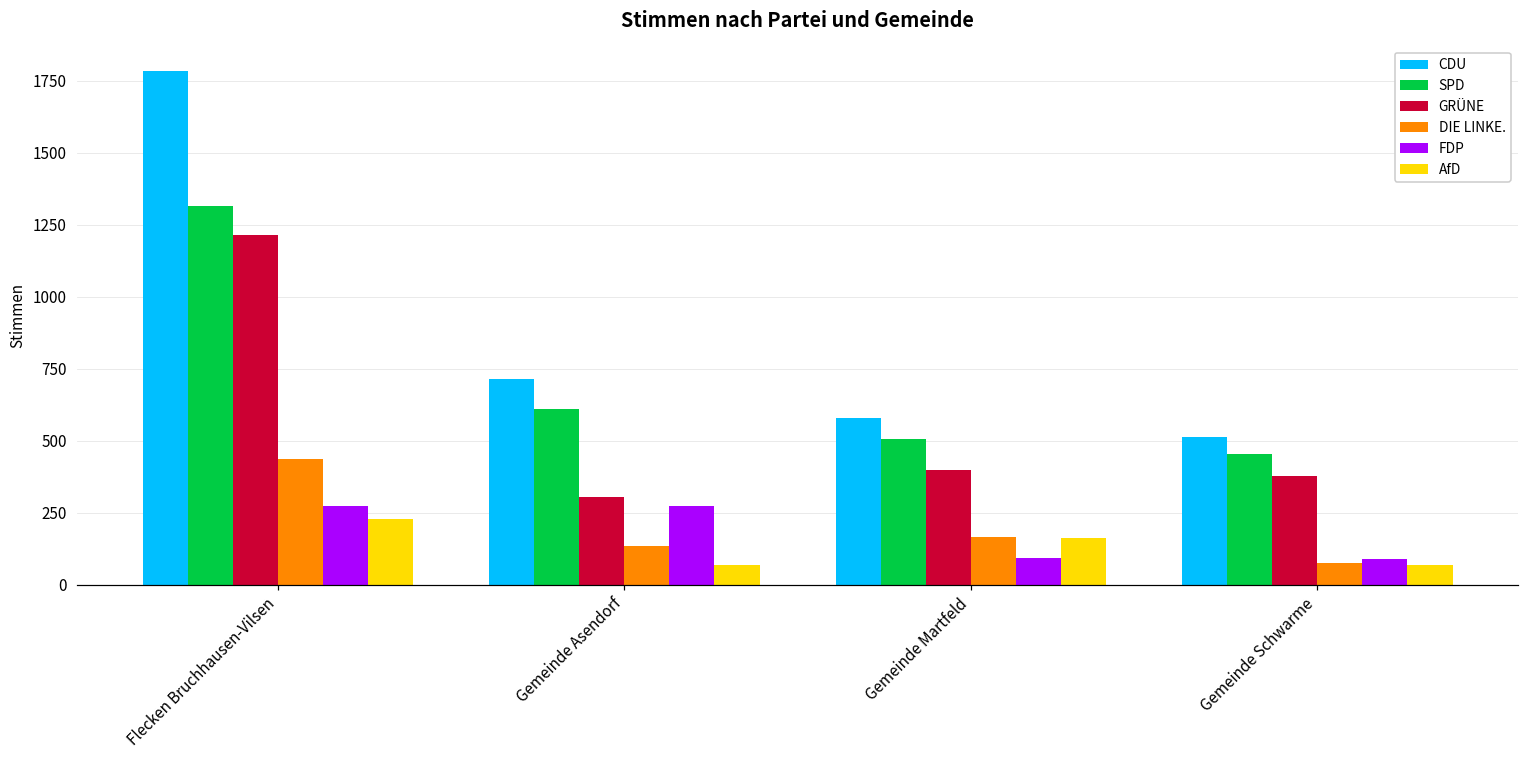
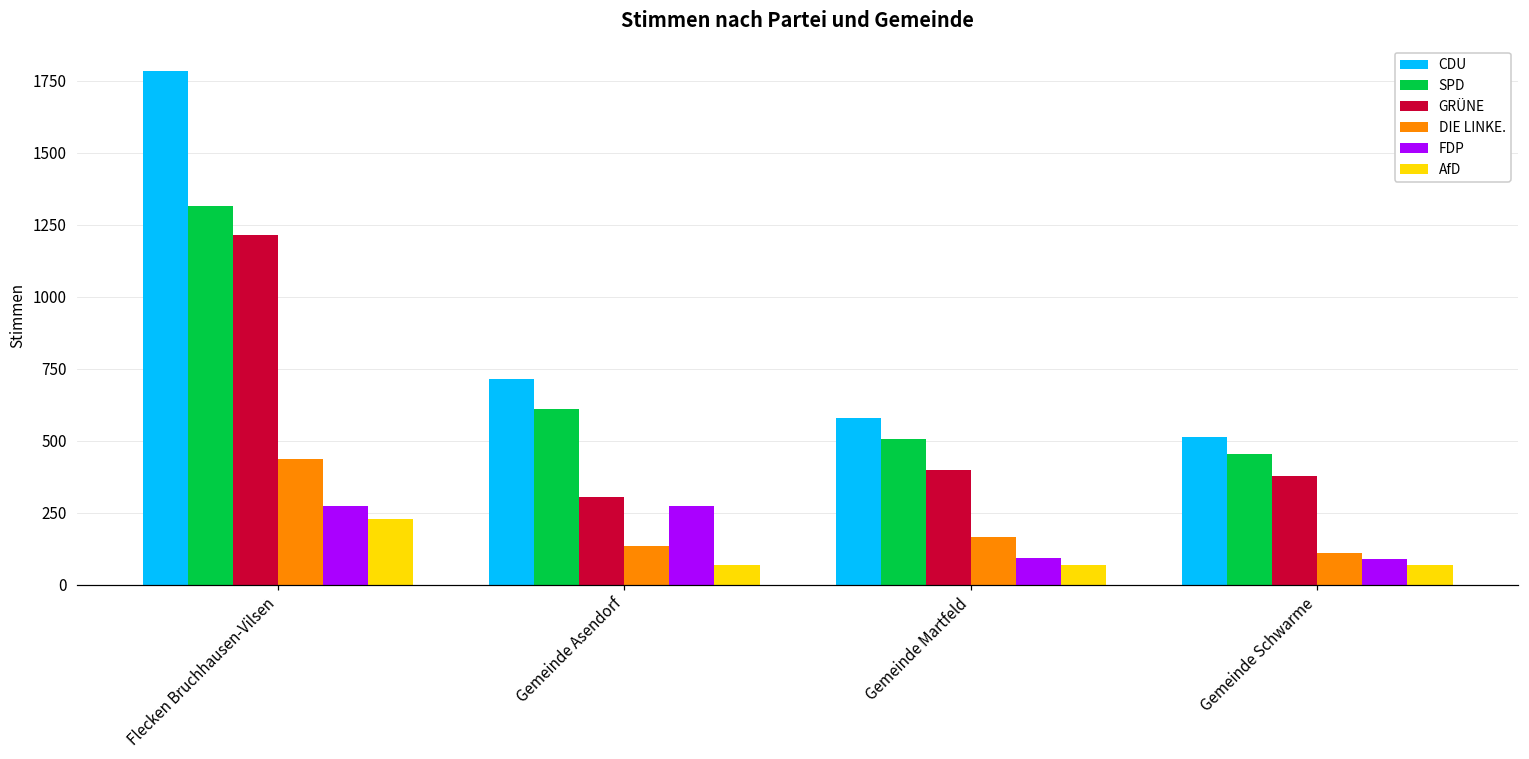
AfD, Gemeinde Martfeld: 160 -> 70
DIE LINKE., Gemeinde Schwarme: 80 -> 110
